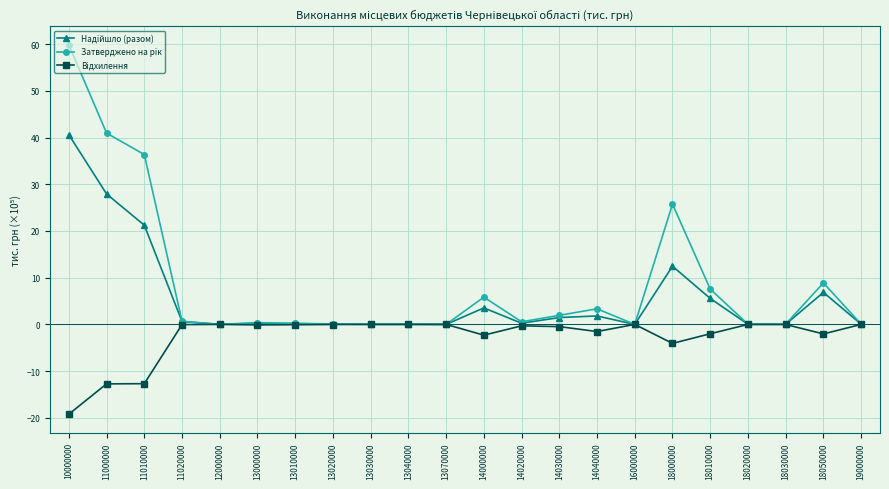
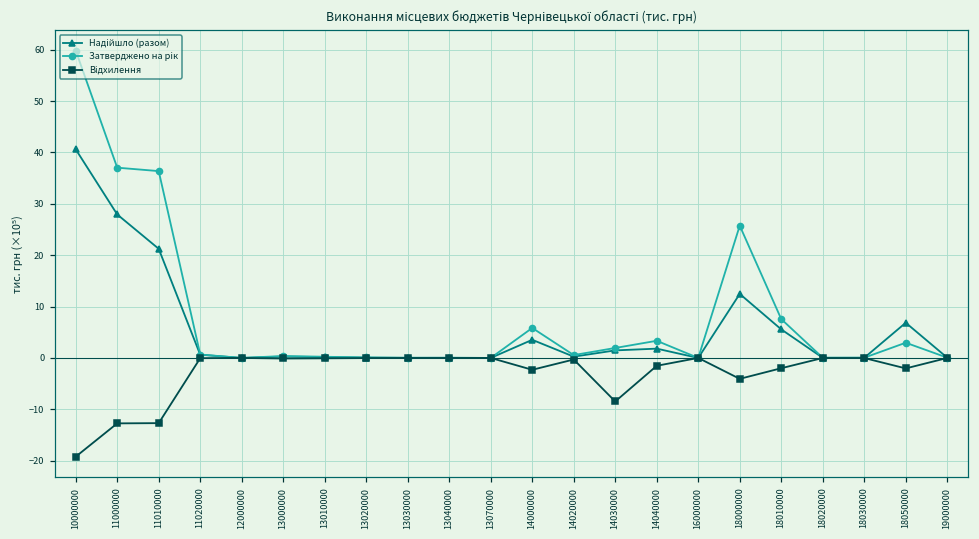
Затверджено на рік, 11000000: 41 -> 37
Відхилення, 14030000: 0 -> -8
Затверджено на рік, 18050000: 9 -> 3
